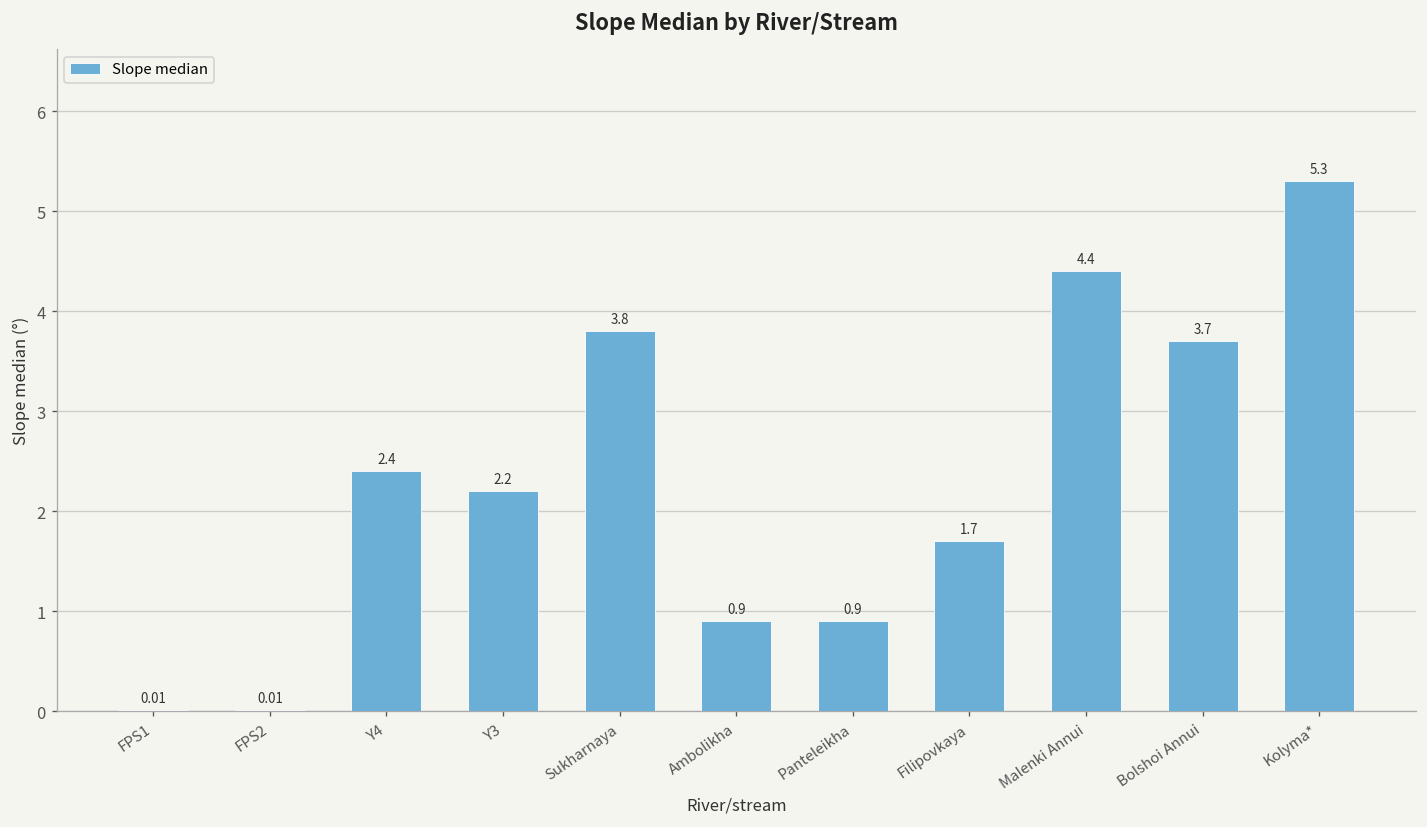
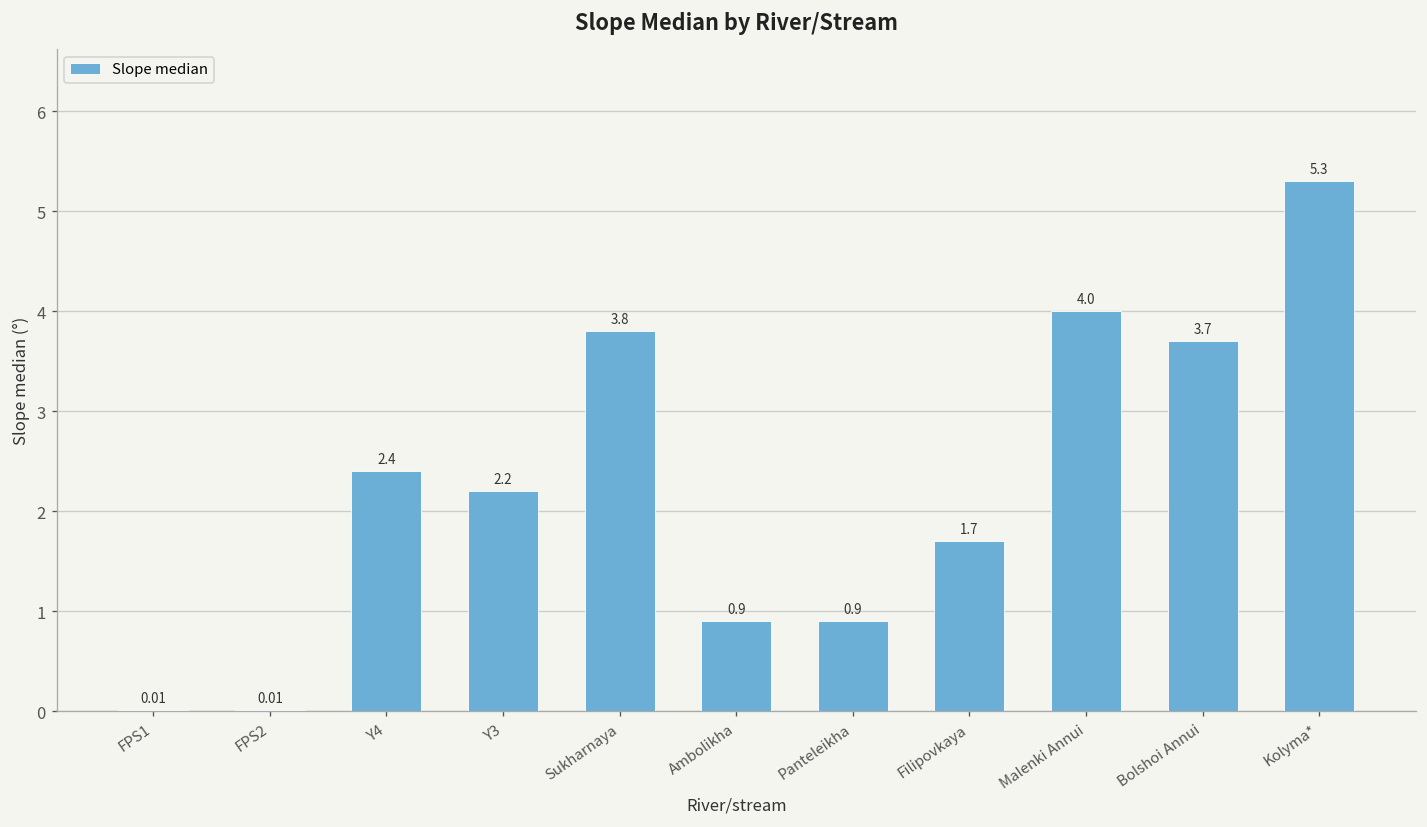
Malenki Annui: 4.4 -> 4.0
